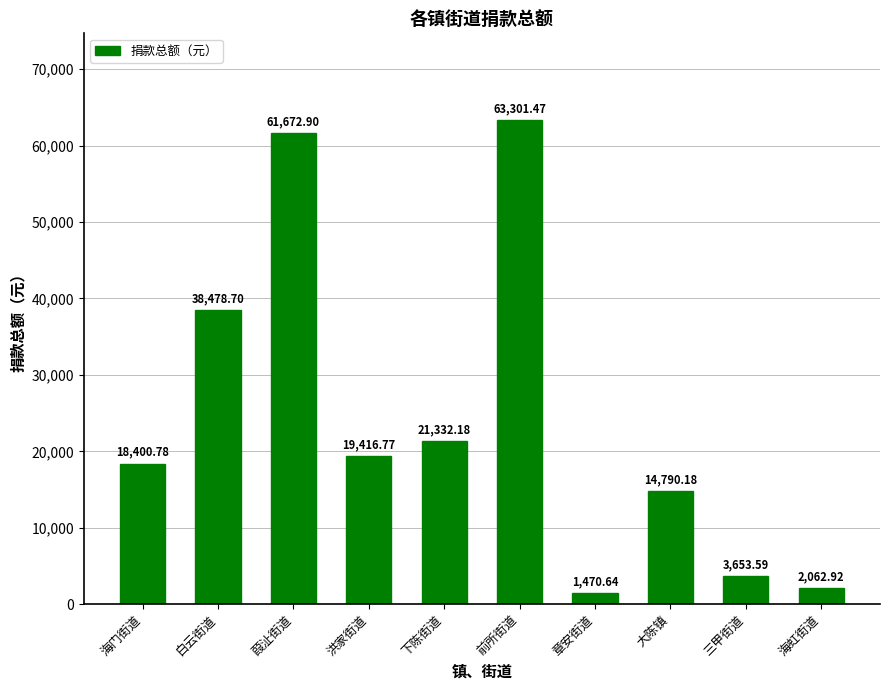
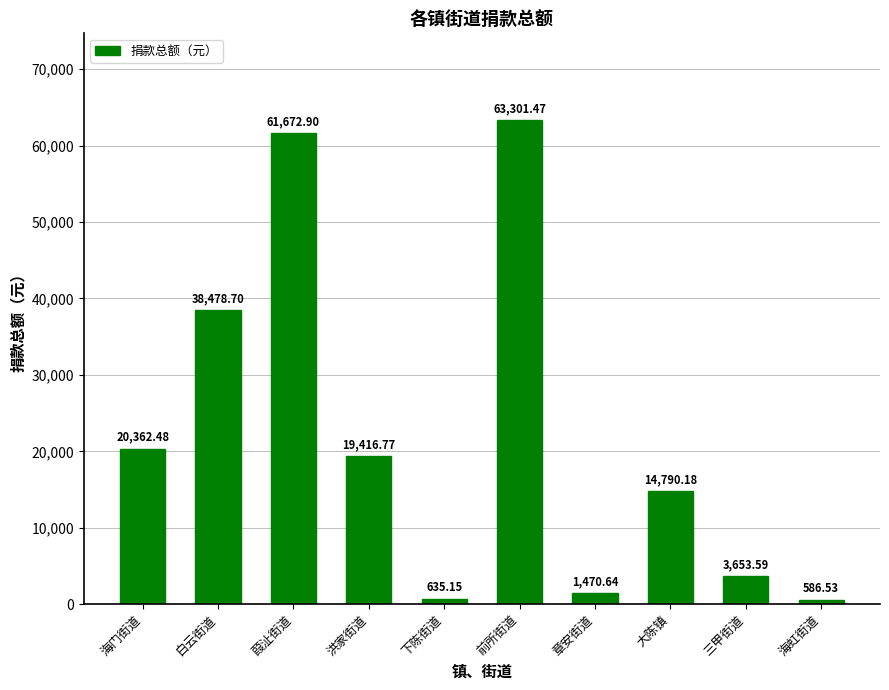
海门街道: 18,400.78 -> 20,362.48
下陈街道: 21,332.18 -> 635.15
海虹街道: 2,062.92 -> 586.53
